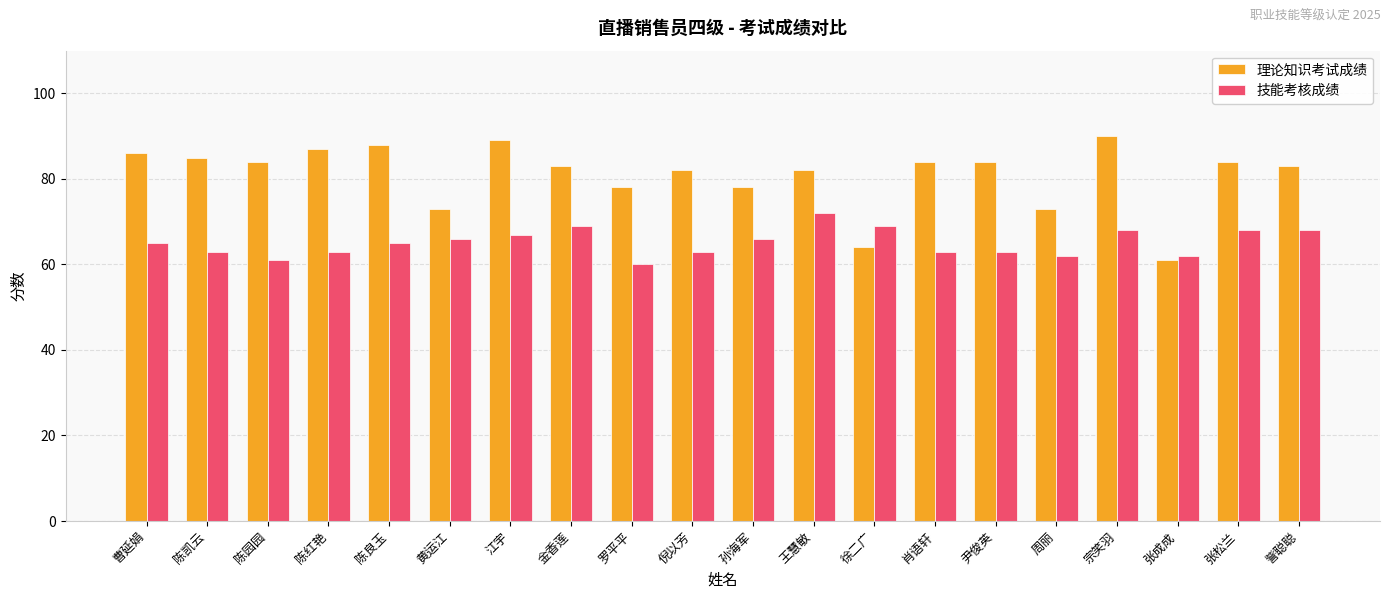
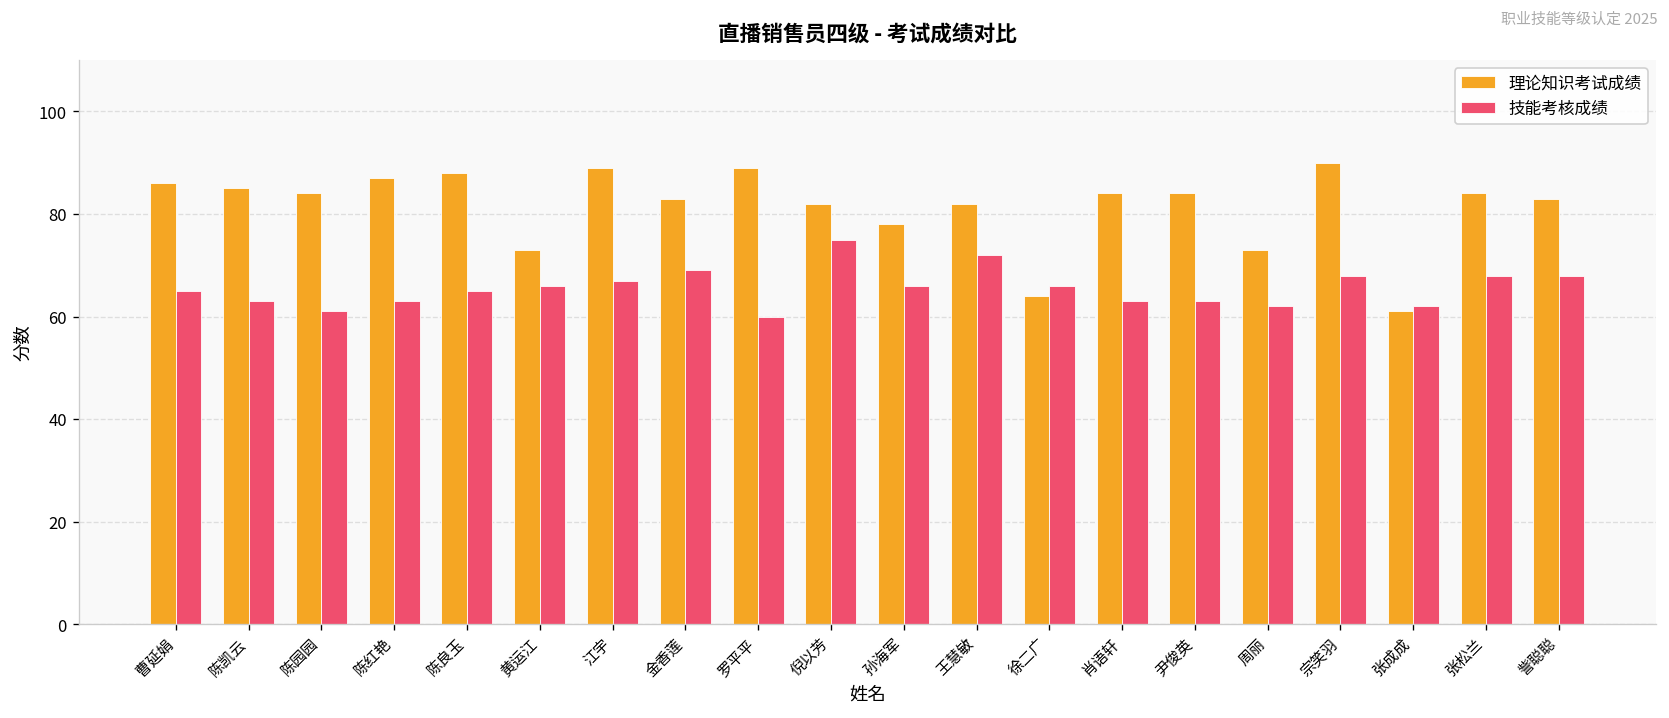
理论知识考试成绩, 罗平平: 78 -> 89
技能考核成绩, 倪以芳: 63 -> 75
技能考核成绩, 徐二广: 69 -> 66
